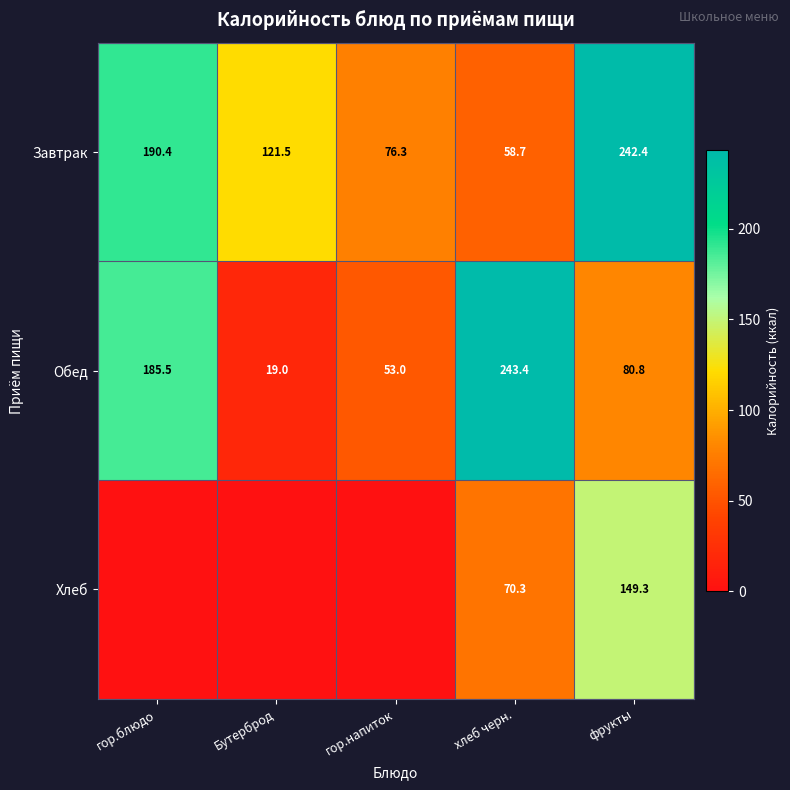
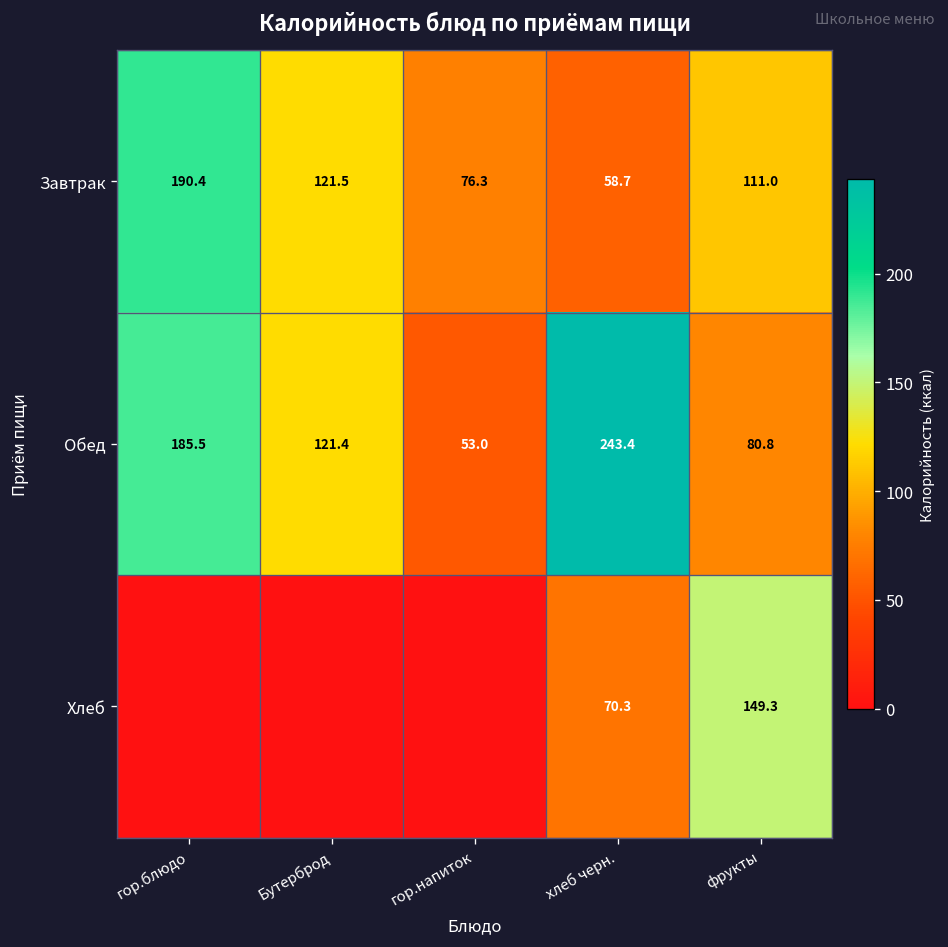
Завтрак, фрукты: 242.4 -> 111.0
Обед, Бутерброд: 19.0 -> 121.4
